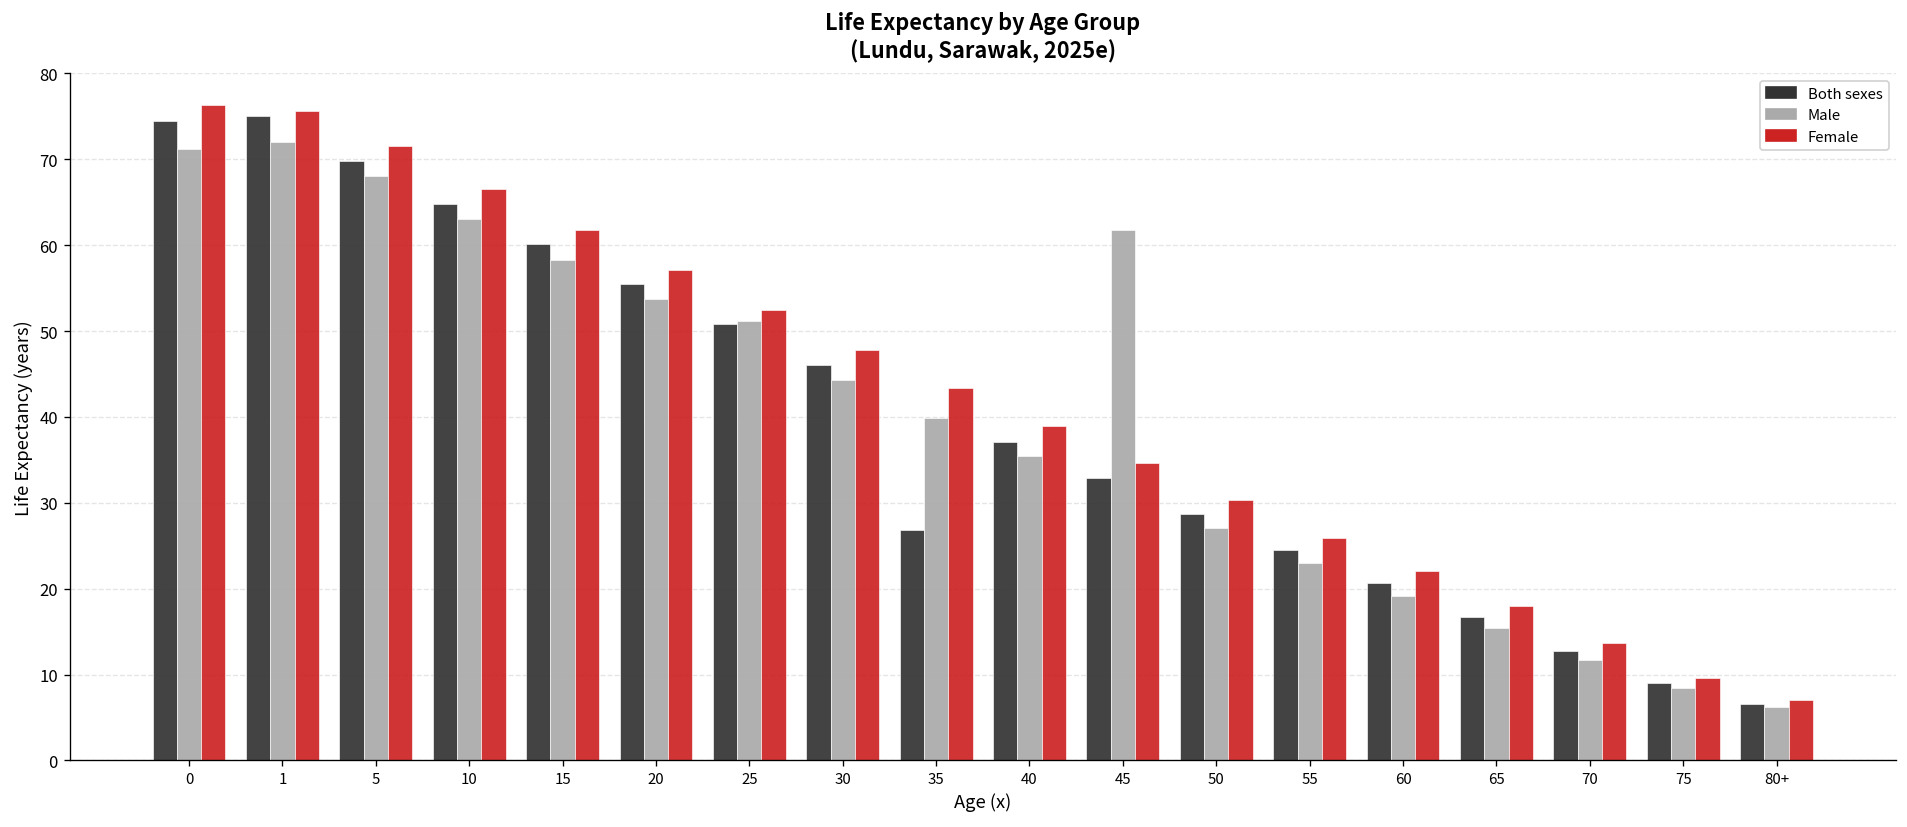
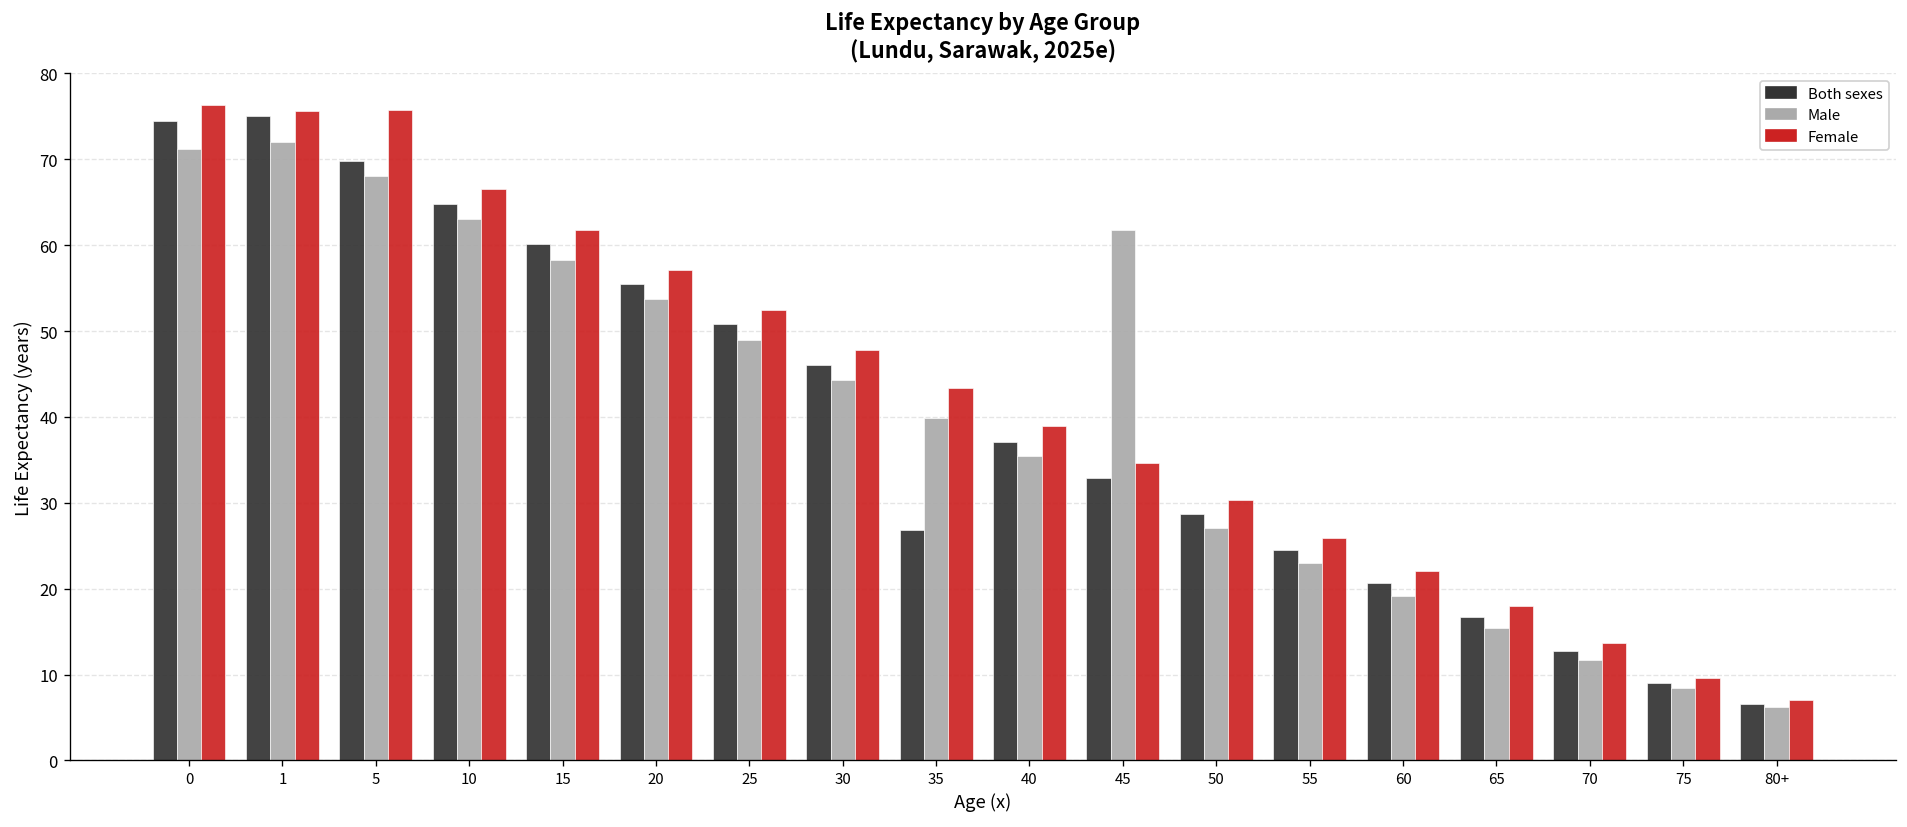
Female, 5: 72 -> 76
Male, 25: 51 -> 49
